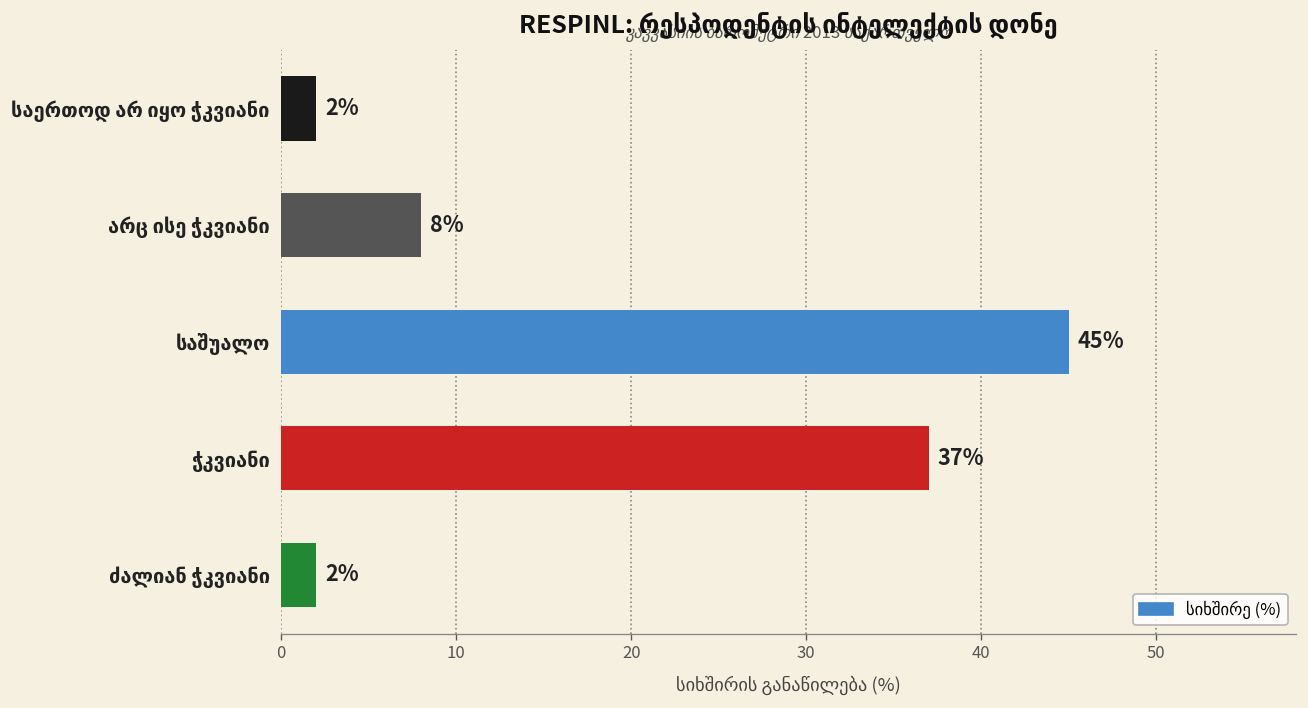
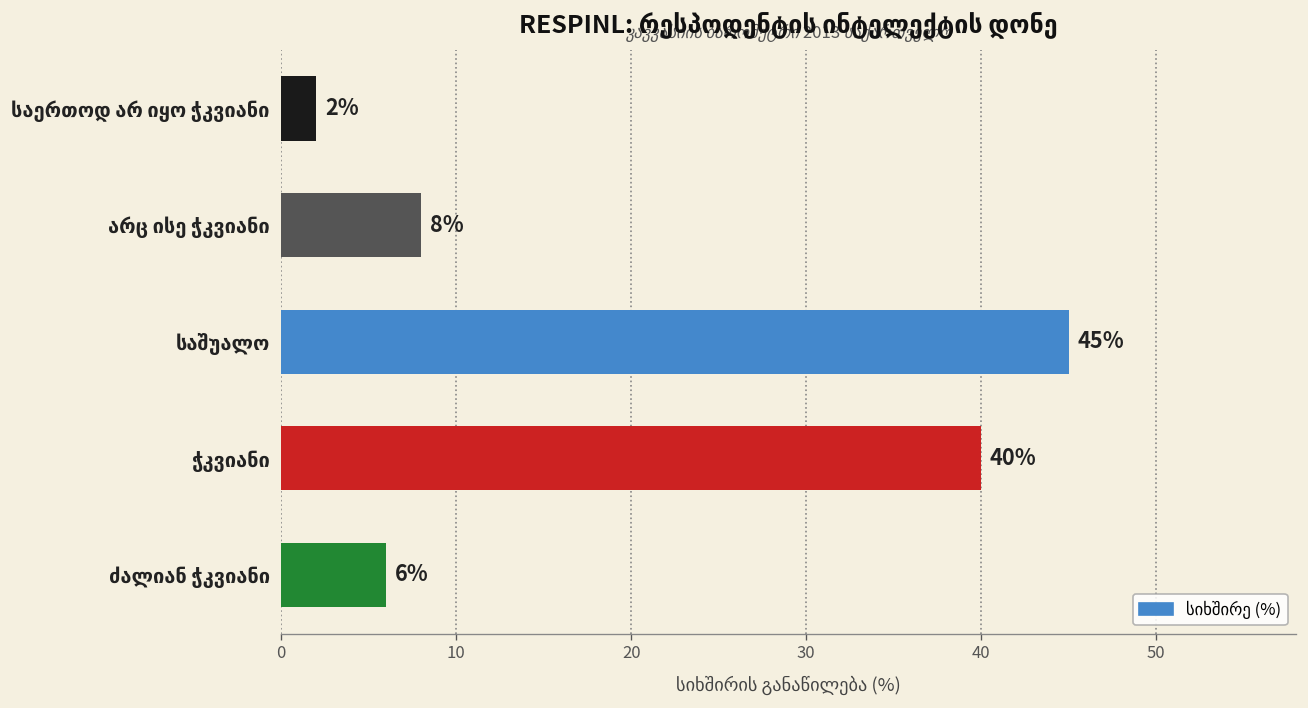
ჭკვიანი: 37% -> 40%
ძალიან ჭკვიანი: 2% -> 6%
